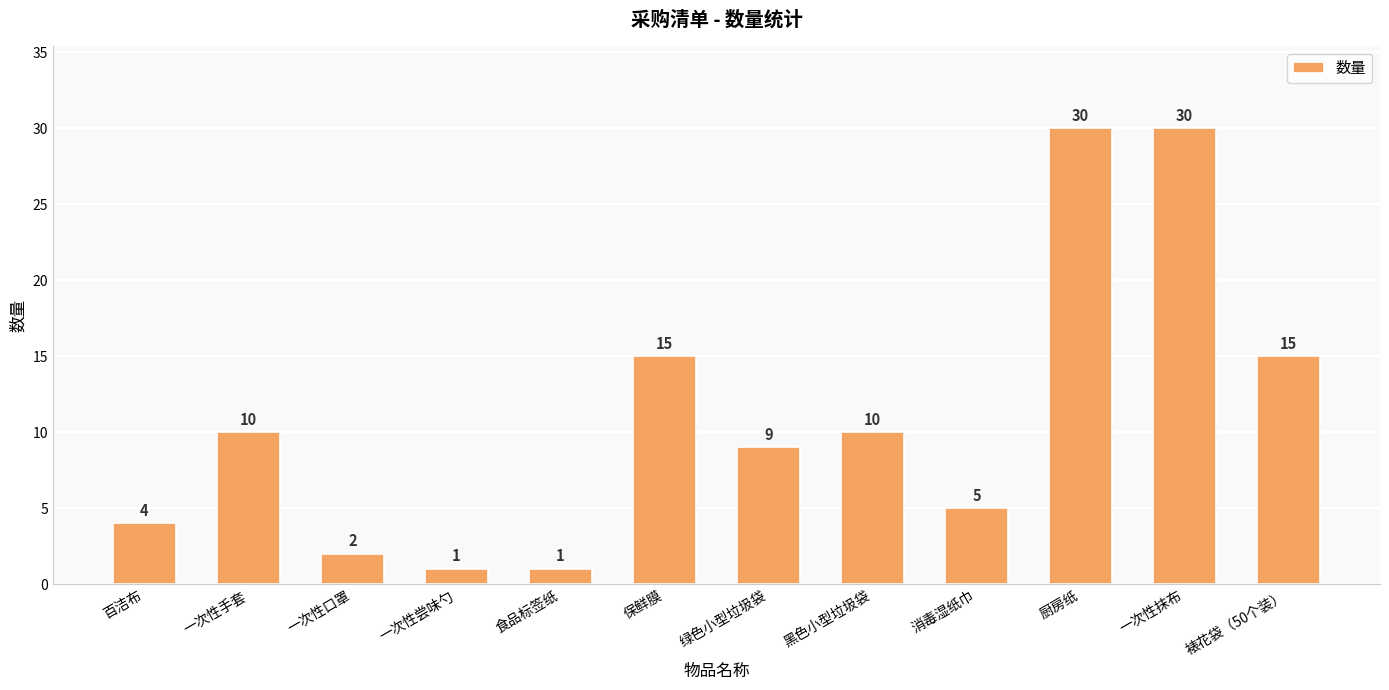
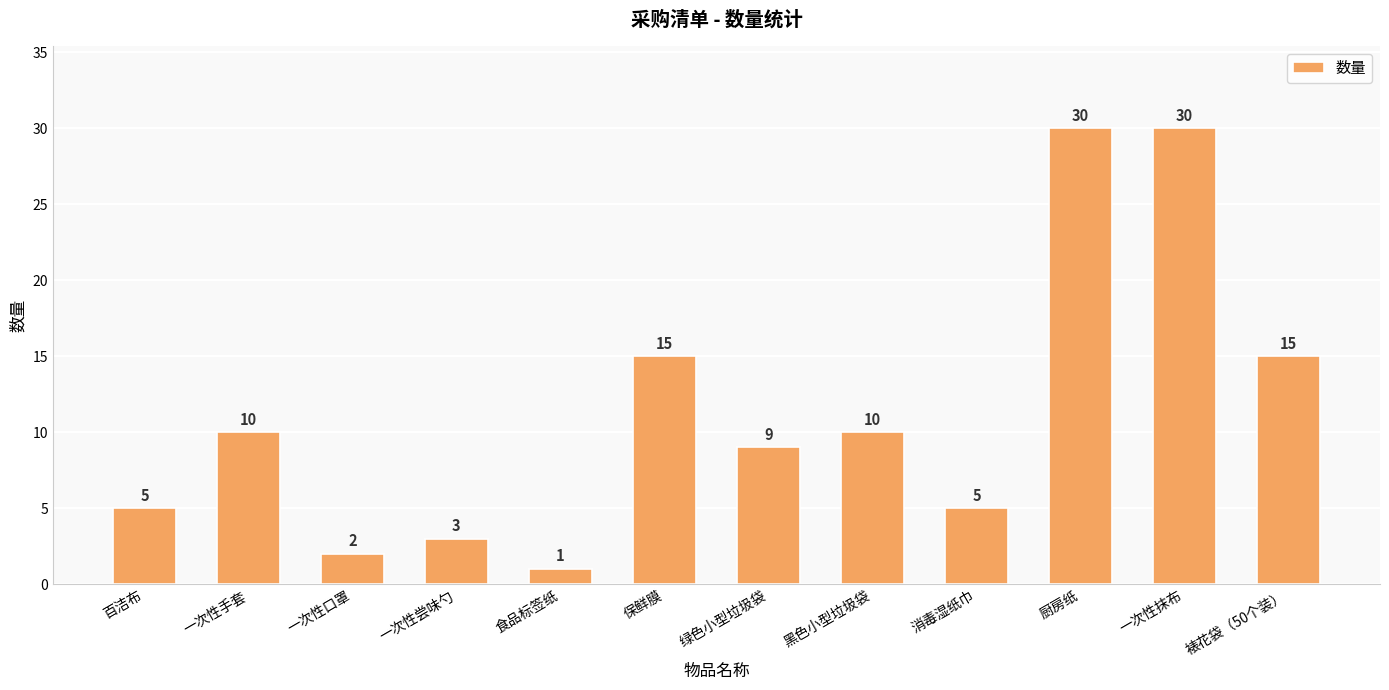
百洁布: 4 -> 5
一次性尝味勺: 1 -> 3
